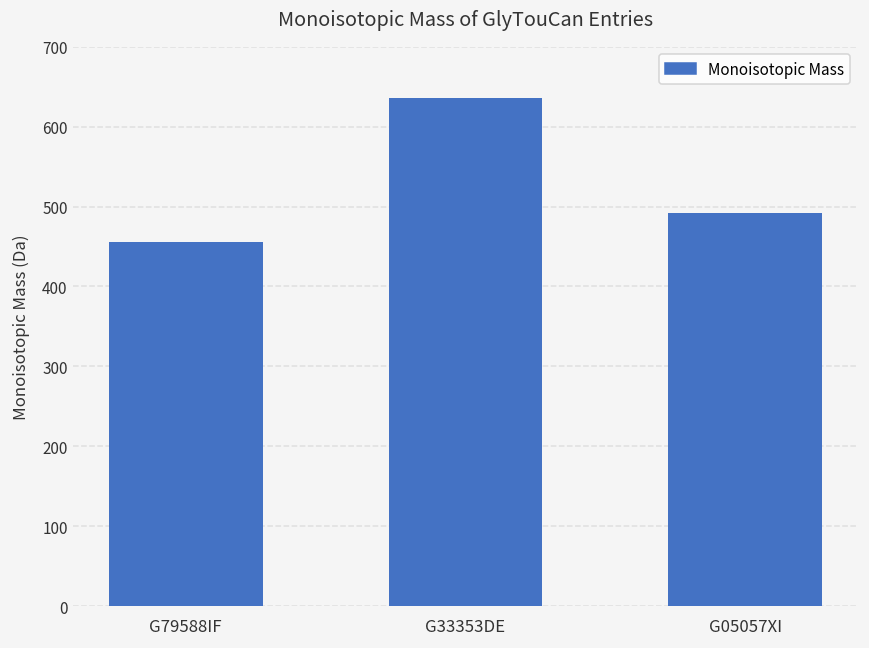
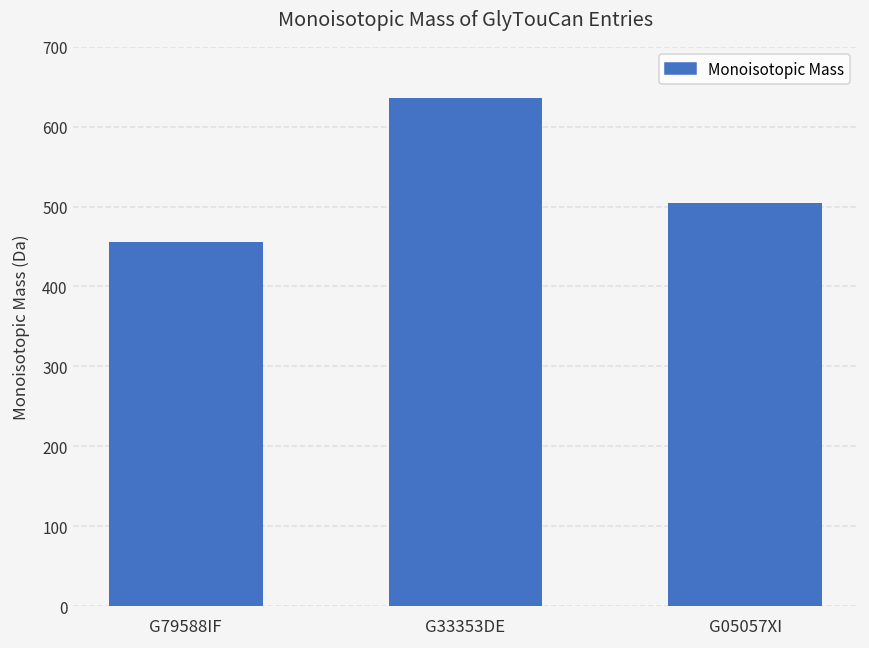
G05057XI: 490 -> 500
